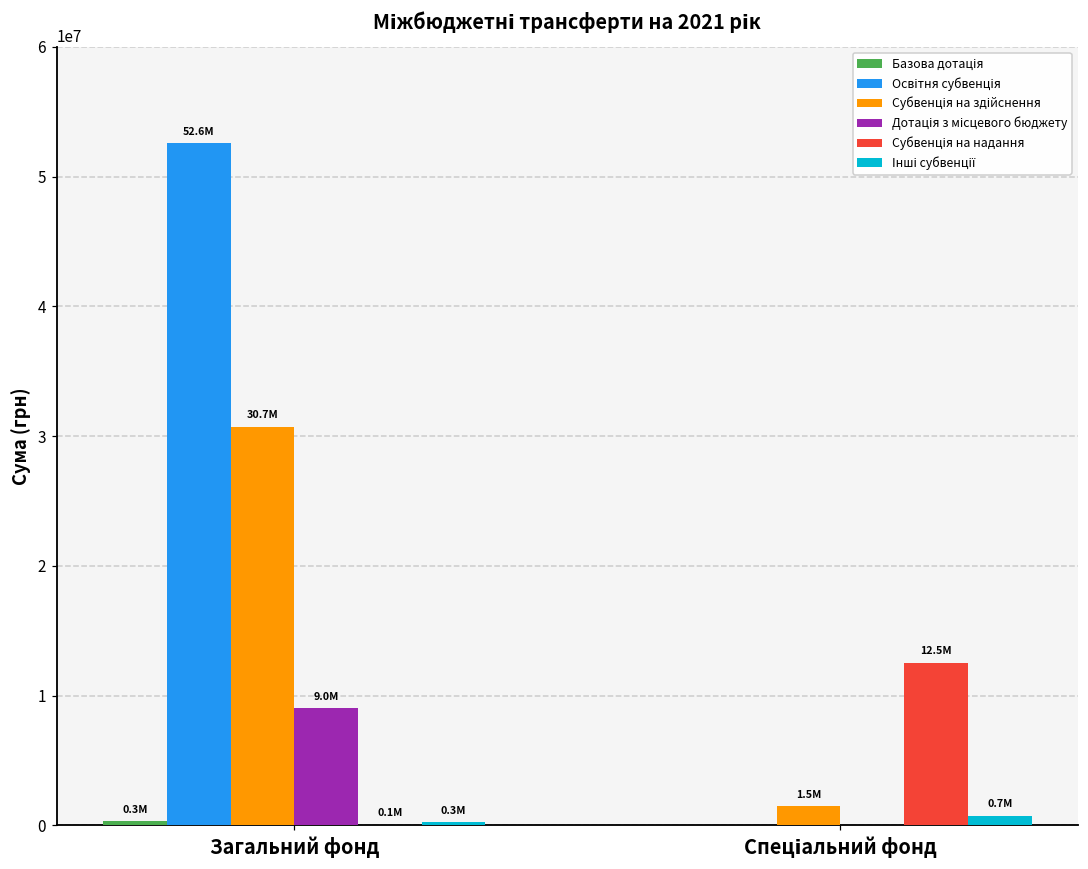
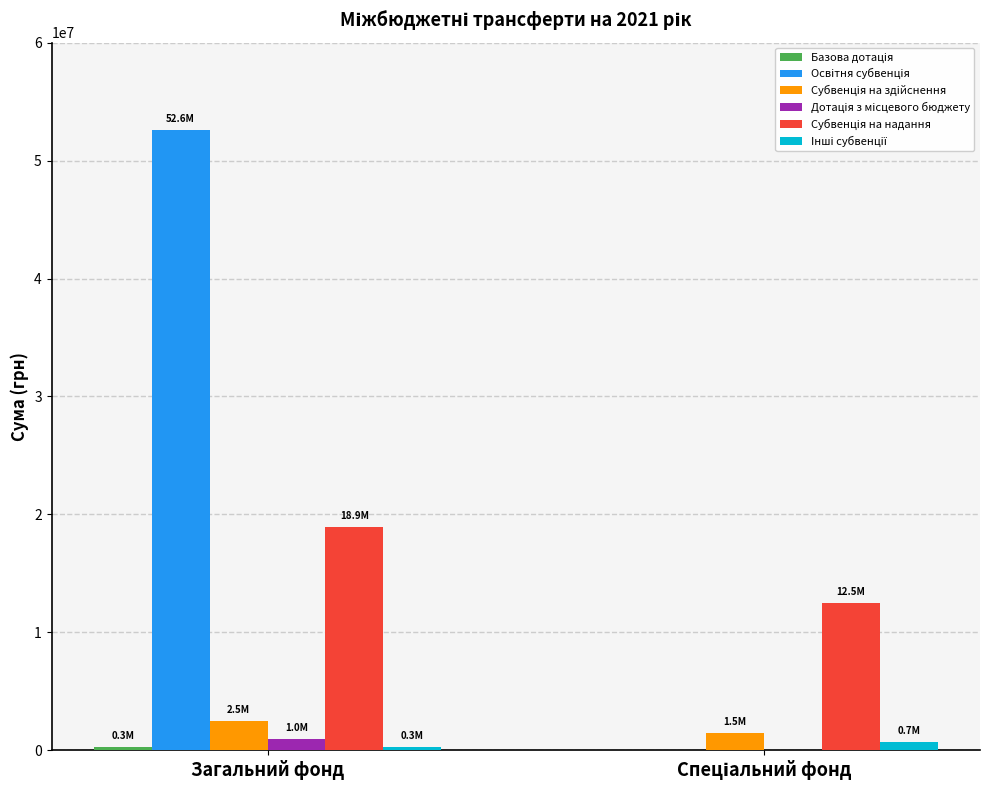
Субвенція на здійснення, Загальний фонд: 30.7M -> 2.5M
Дотація з місцевого бюджету, Загальний фонд: 9.0M -> 1.0M
Субвенція на надання, Загальний фонд: 0.1M -> 18.9M
